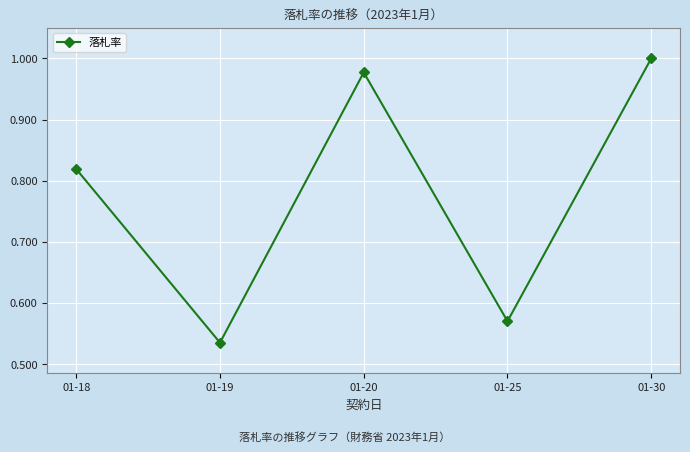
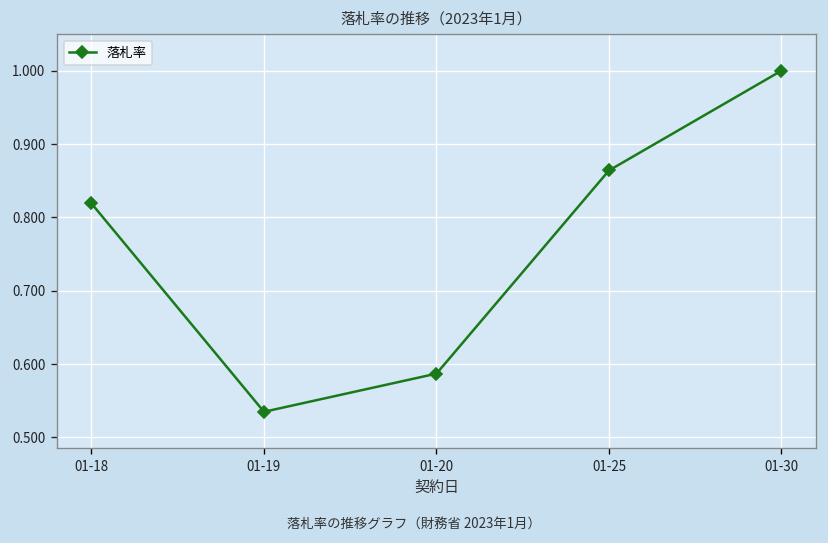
01-20: 0.98 -> 0.59
01-25: 0.57 -> 0.86
